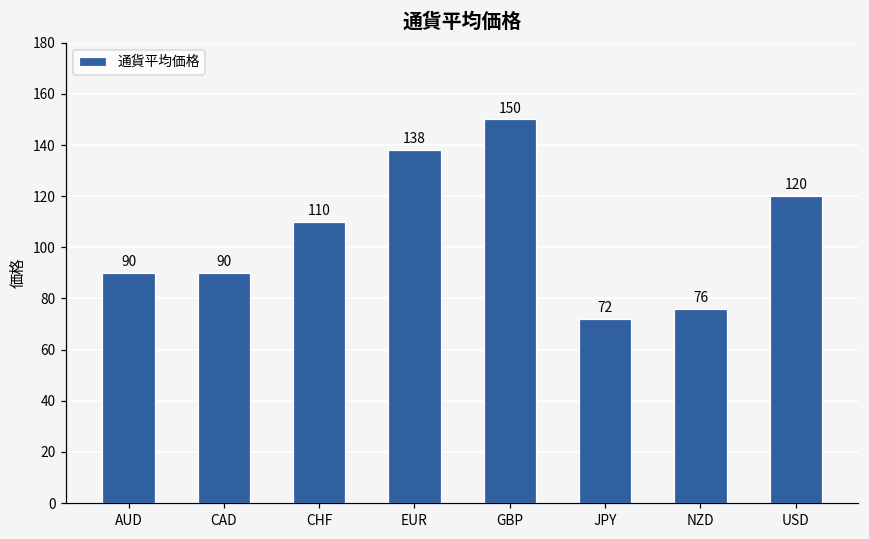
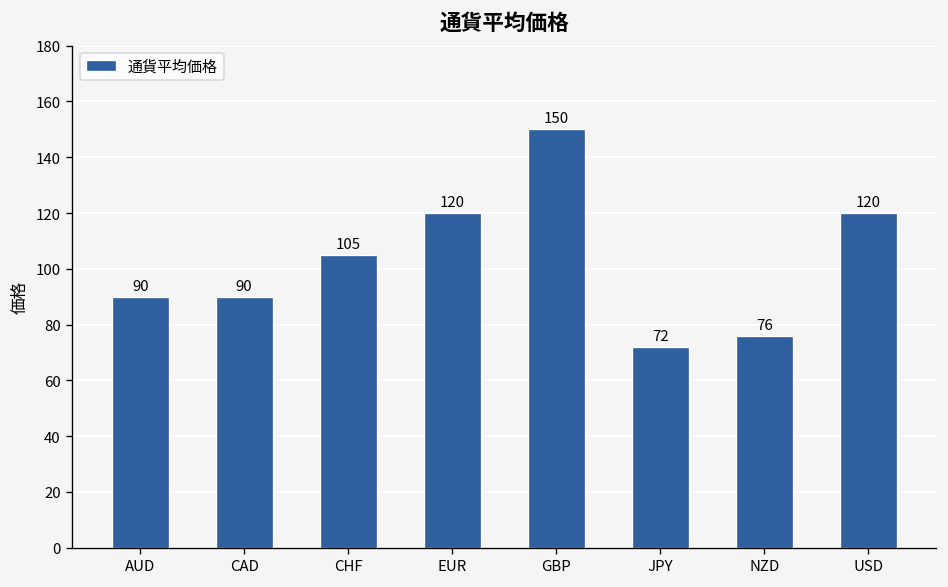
CHF: 110 -> 105
EUR: 138 -> 120
